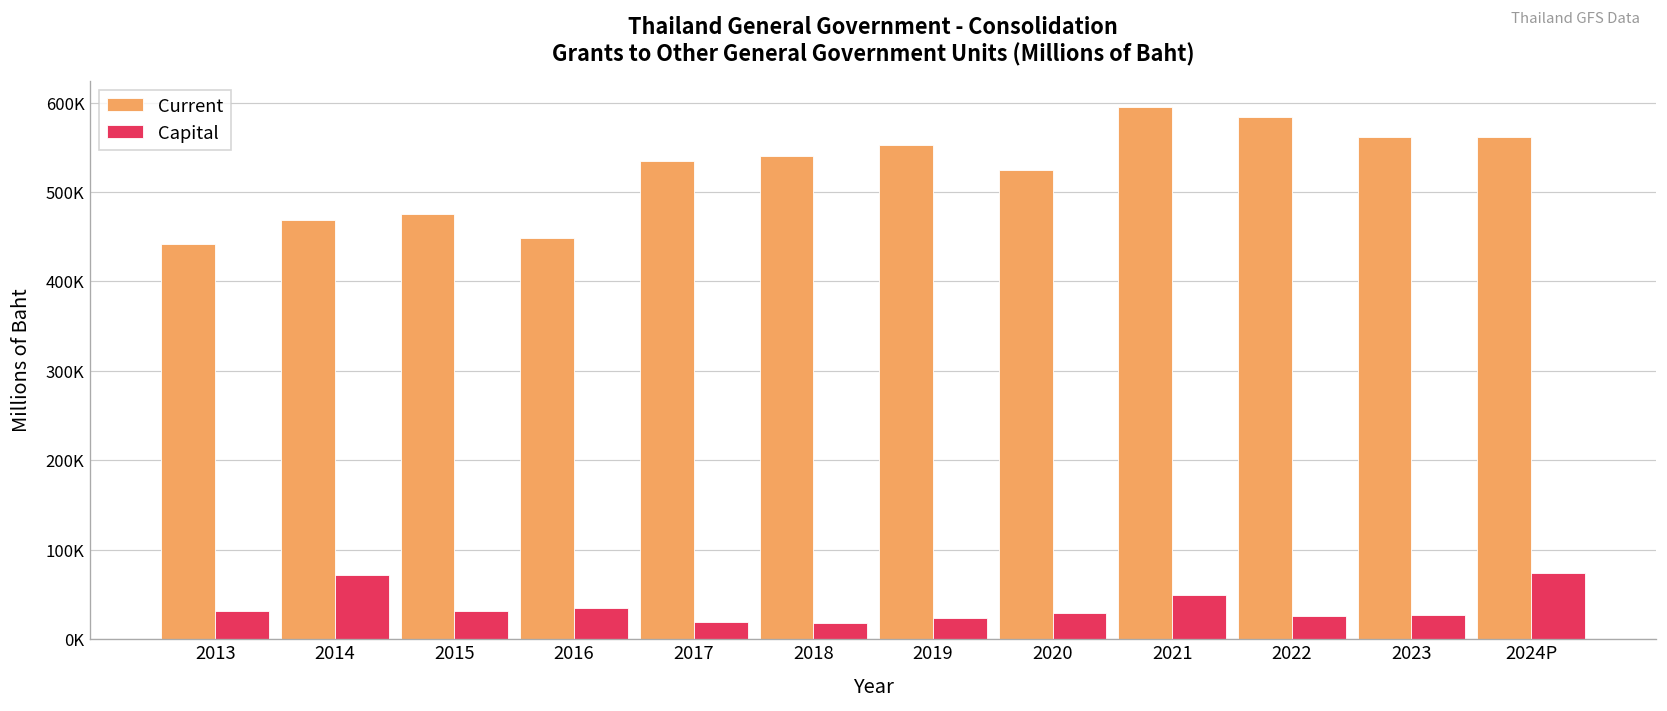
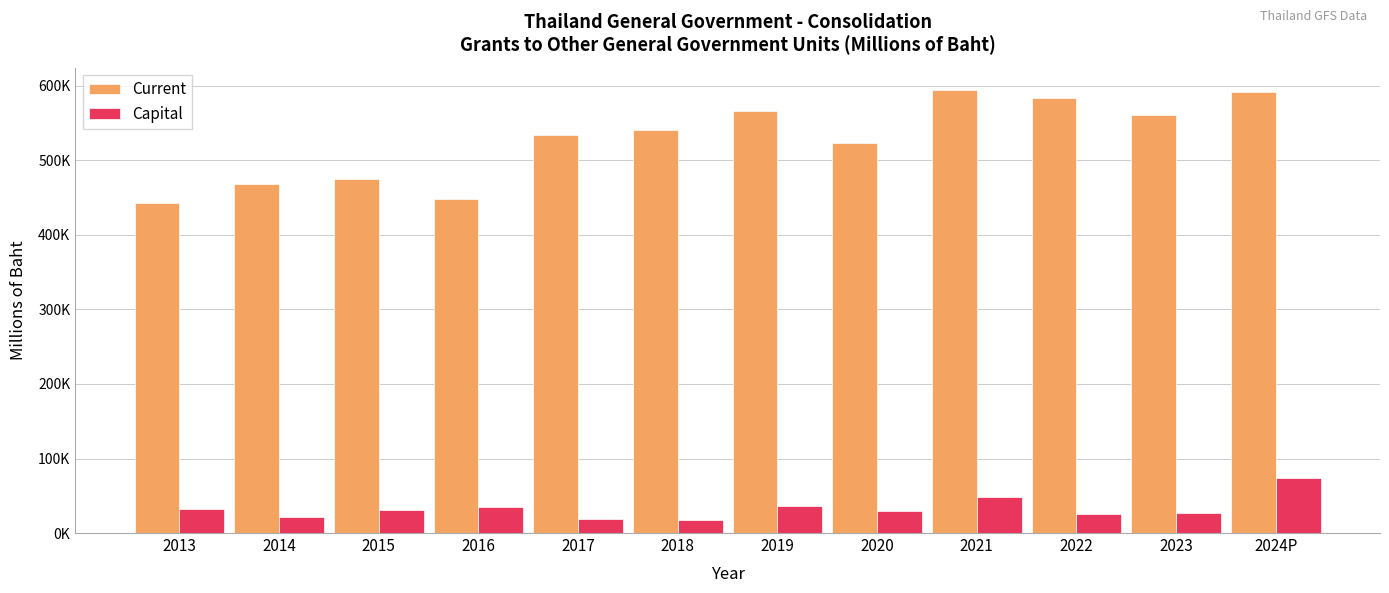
Capital, 2014: 70000 -> 20000
Current, 2019: 550000 -> 570000
Capital, 2019: 20000 -> 40000
Current, 2024P: 560000 -> 590000
